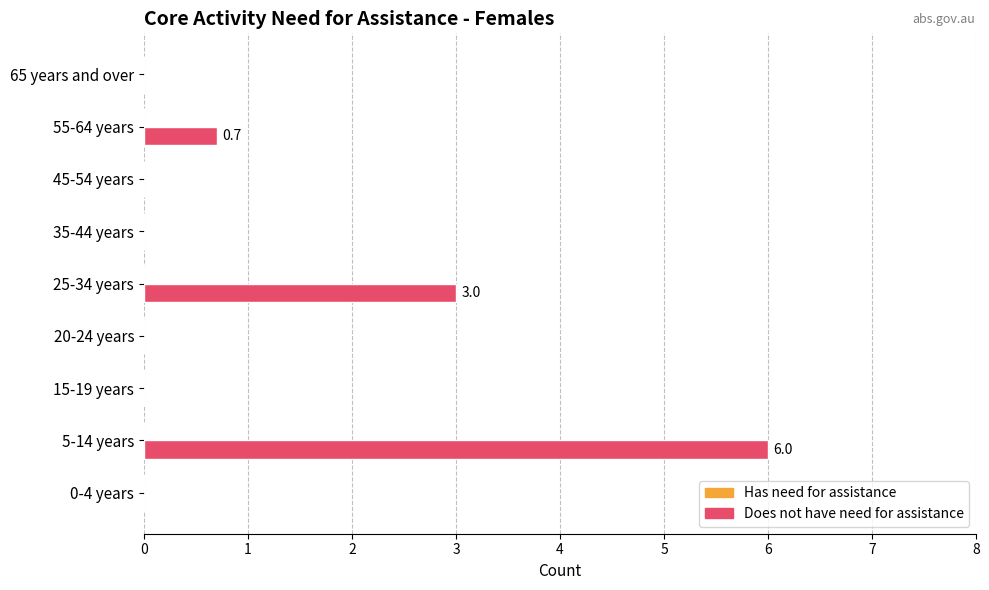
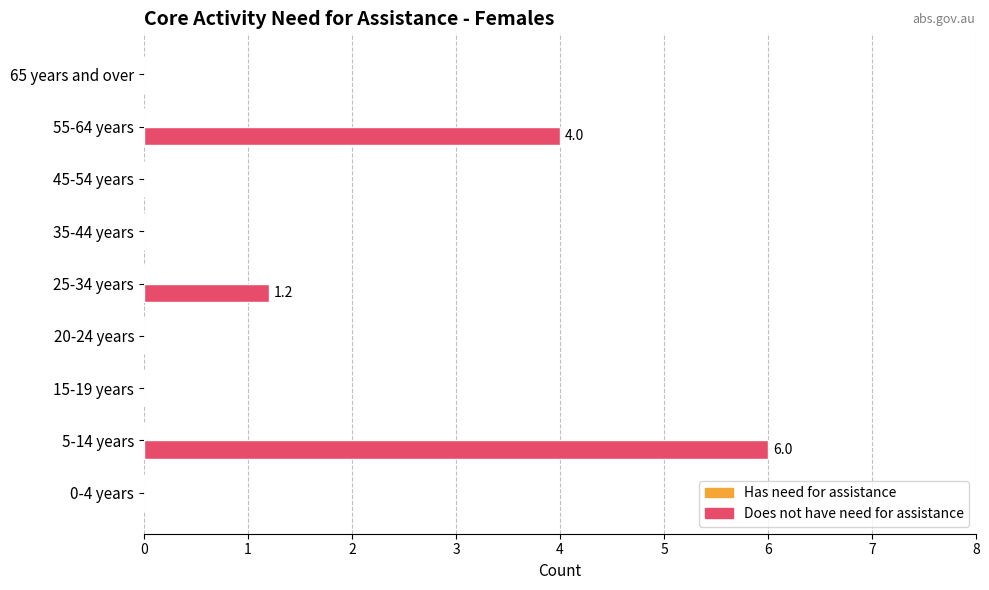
Does not have need for assistance, 55-64 years: 0.7 -> 4.0
Does not have need for assistance, 25-34 years: 3.0 -> 1.2
